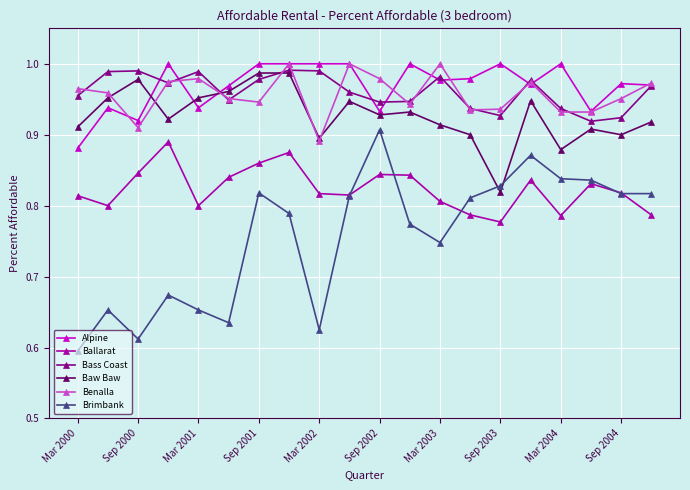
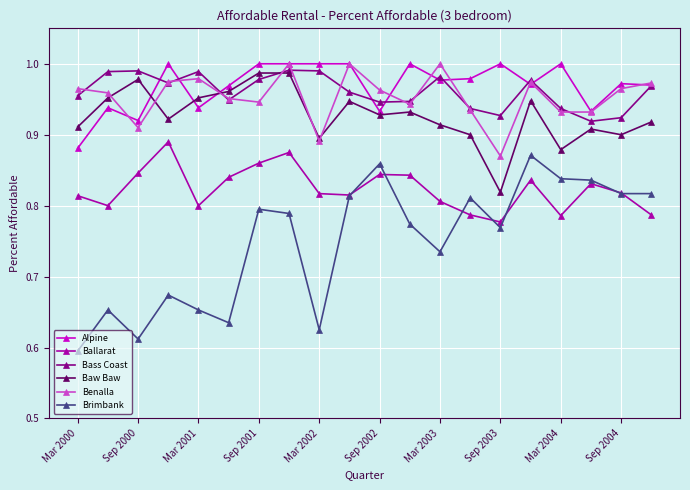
Brimbank, Sep 2001: 0.82 -> 0.80
Benalla, Sep 2002: 0.98 -> 0.96
Brimbank, Sep 2002: 0.91 -> 0.86
Brimbank, Mar 2003: 0.75 -> 0.74
Benalla, Sep 2003: 0.94 -> 0.87
Brimbank, Sep 2003: 0.83 -> 0.77
Benalla, Sep 2004: 0.95 -> 0.97
